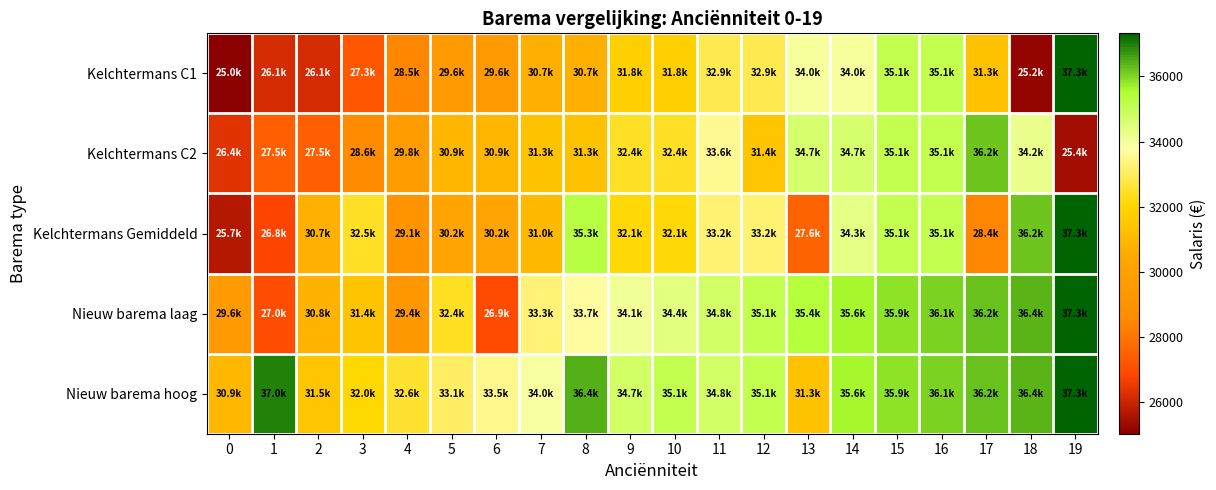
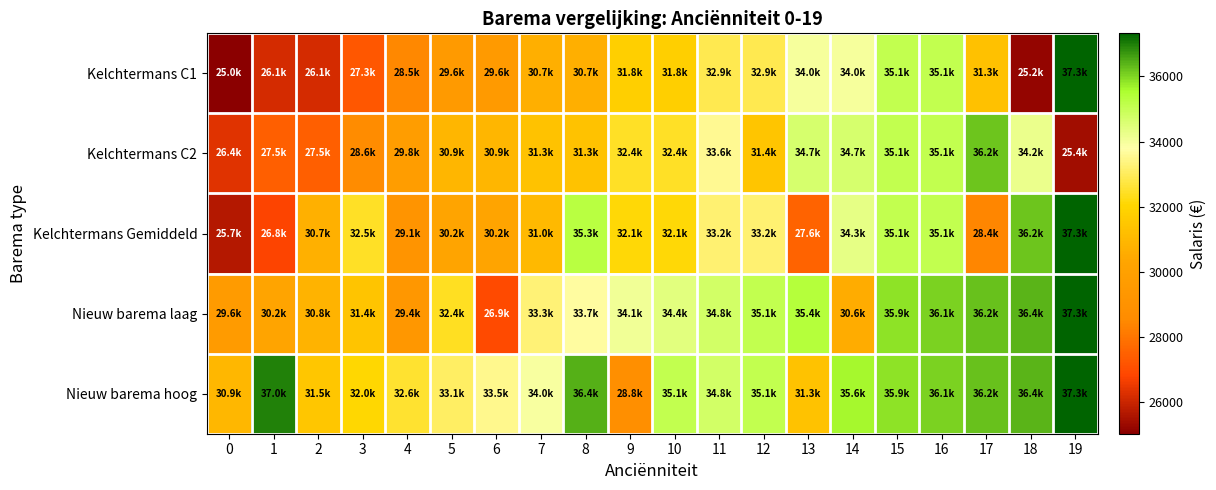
Nieuw barema laag, 1: 27.0k -> 30.2k
Nieuw barema laag, 14: 35.6k -> 30.6k
Nieuw barema hoog, 9: 34.7k -> 28.8k
